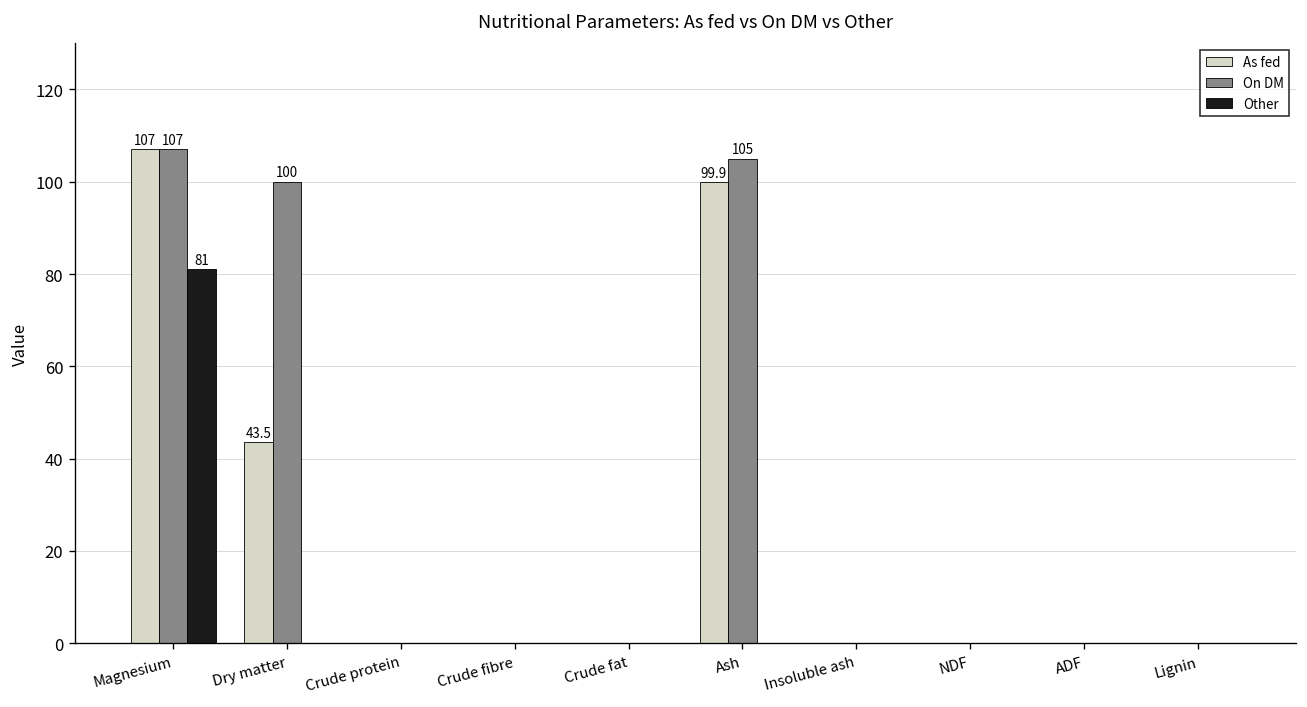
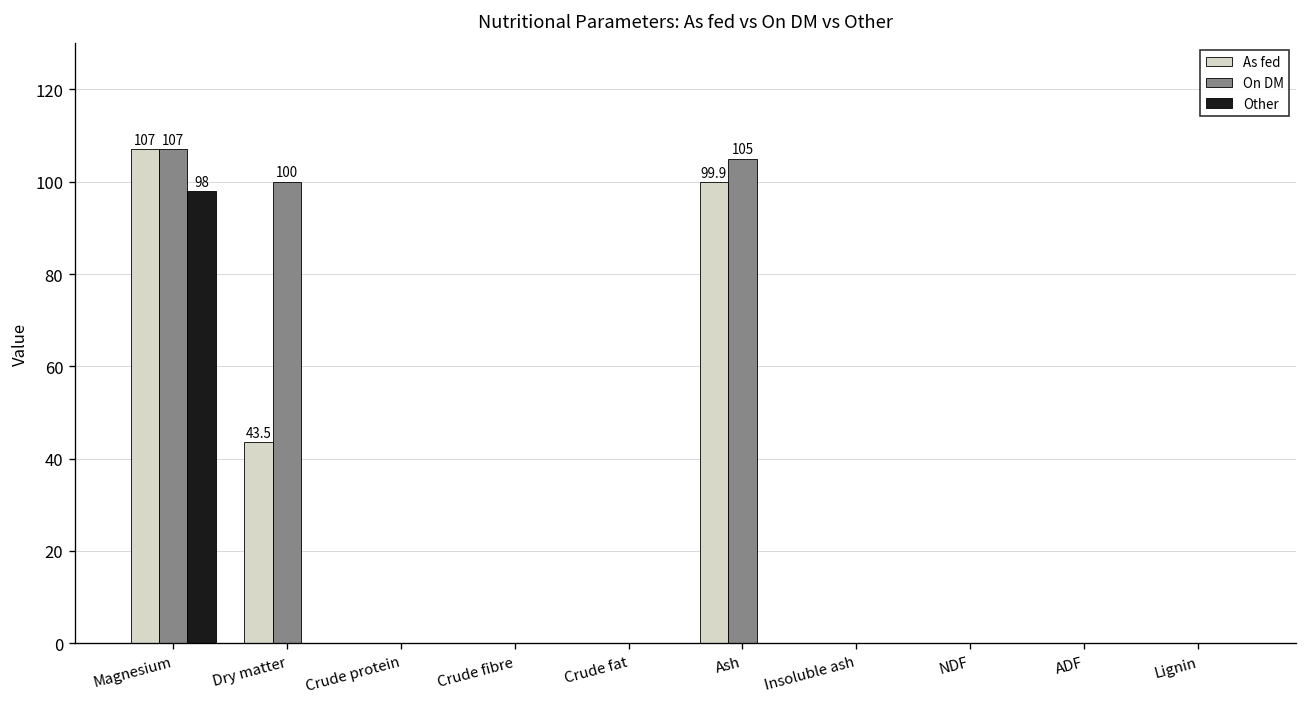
Other, Magnesium: 81 -> 98
